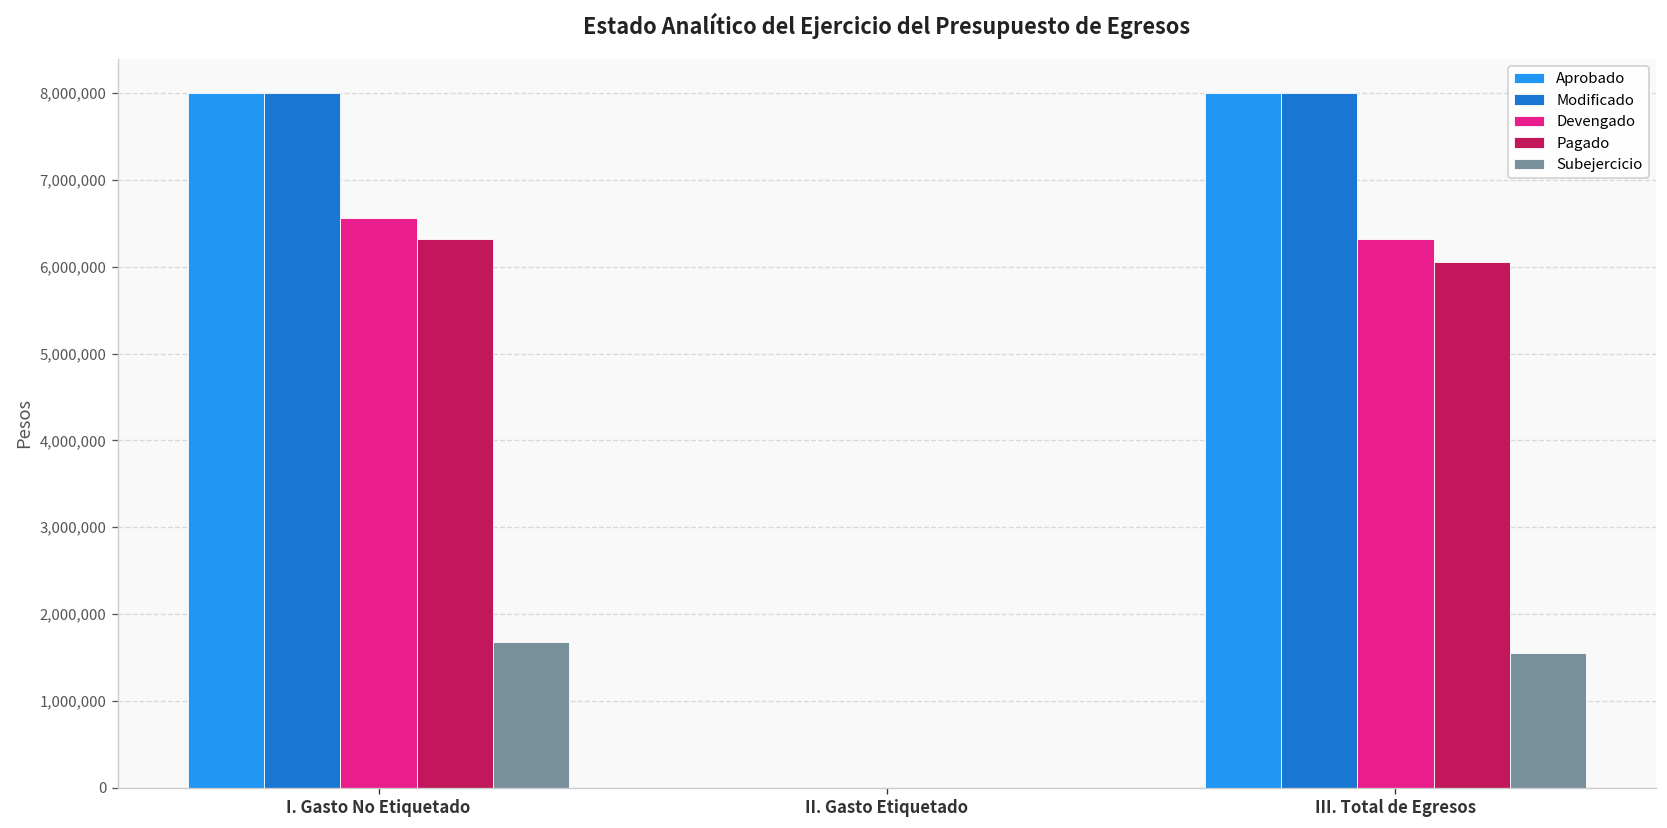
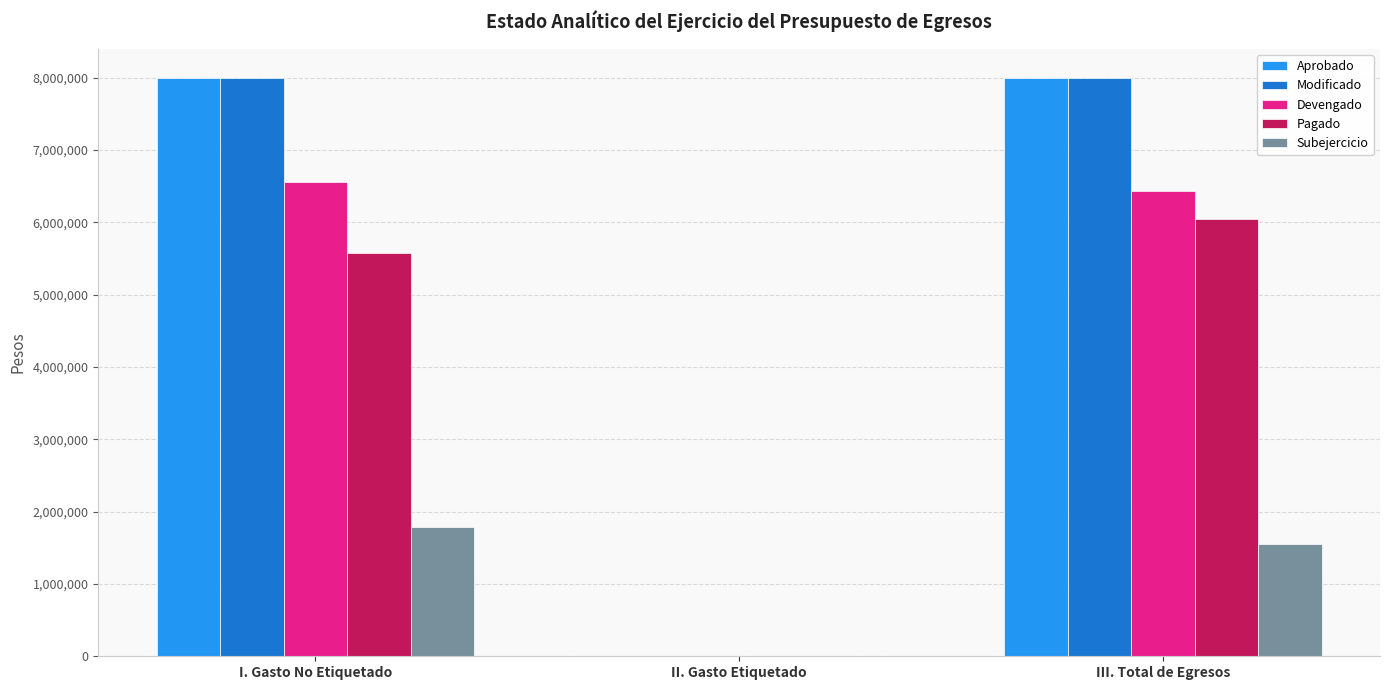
Pagado, I. Gasto No Etiquetado: 6,300,000 -> 5,600,000
Subejercicio, I. Gasto No Etiquetado: 1,700,000 -> 1,800,000
Devengado, III. Total de Egresos: 6,300,000 -> 6,400,000
